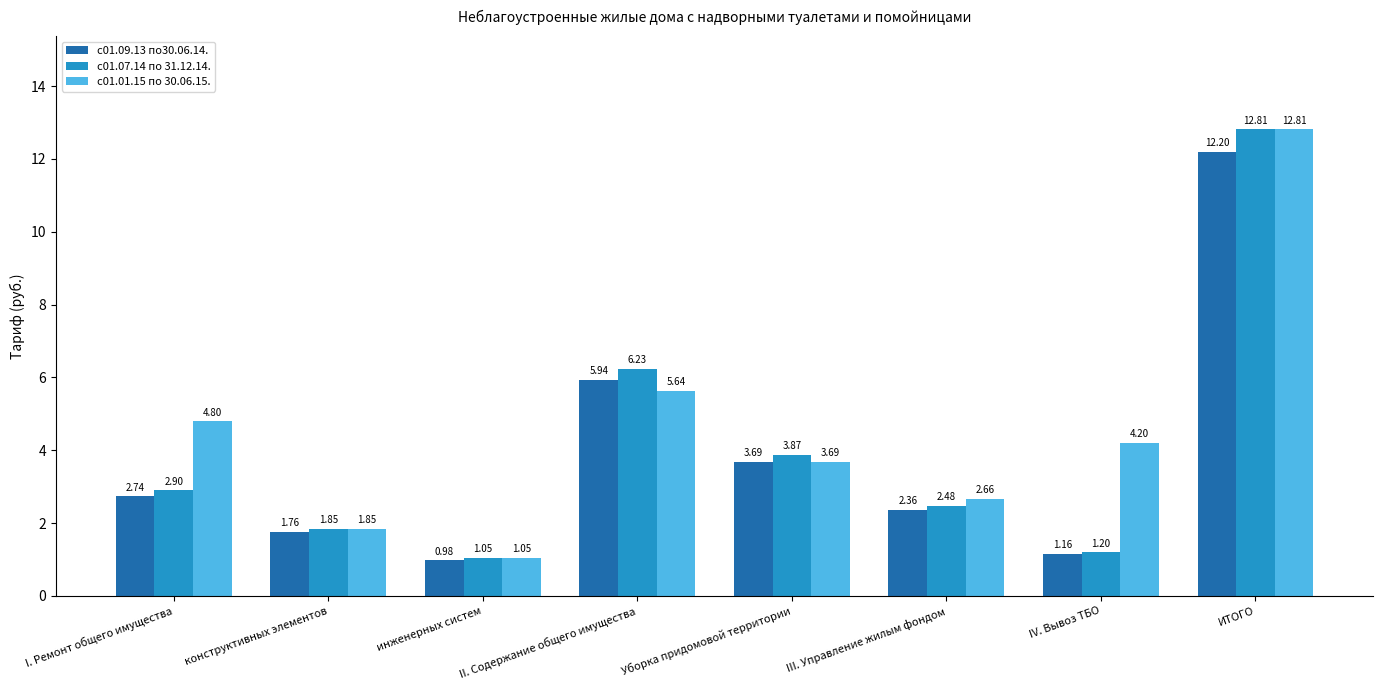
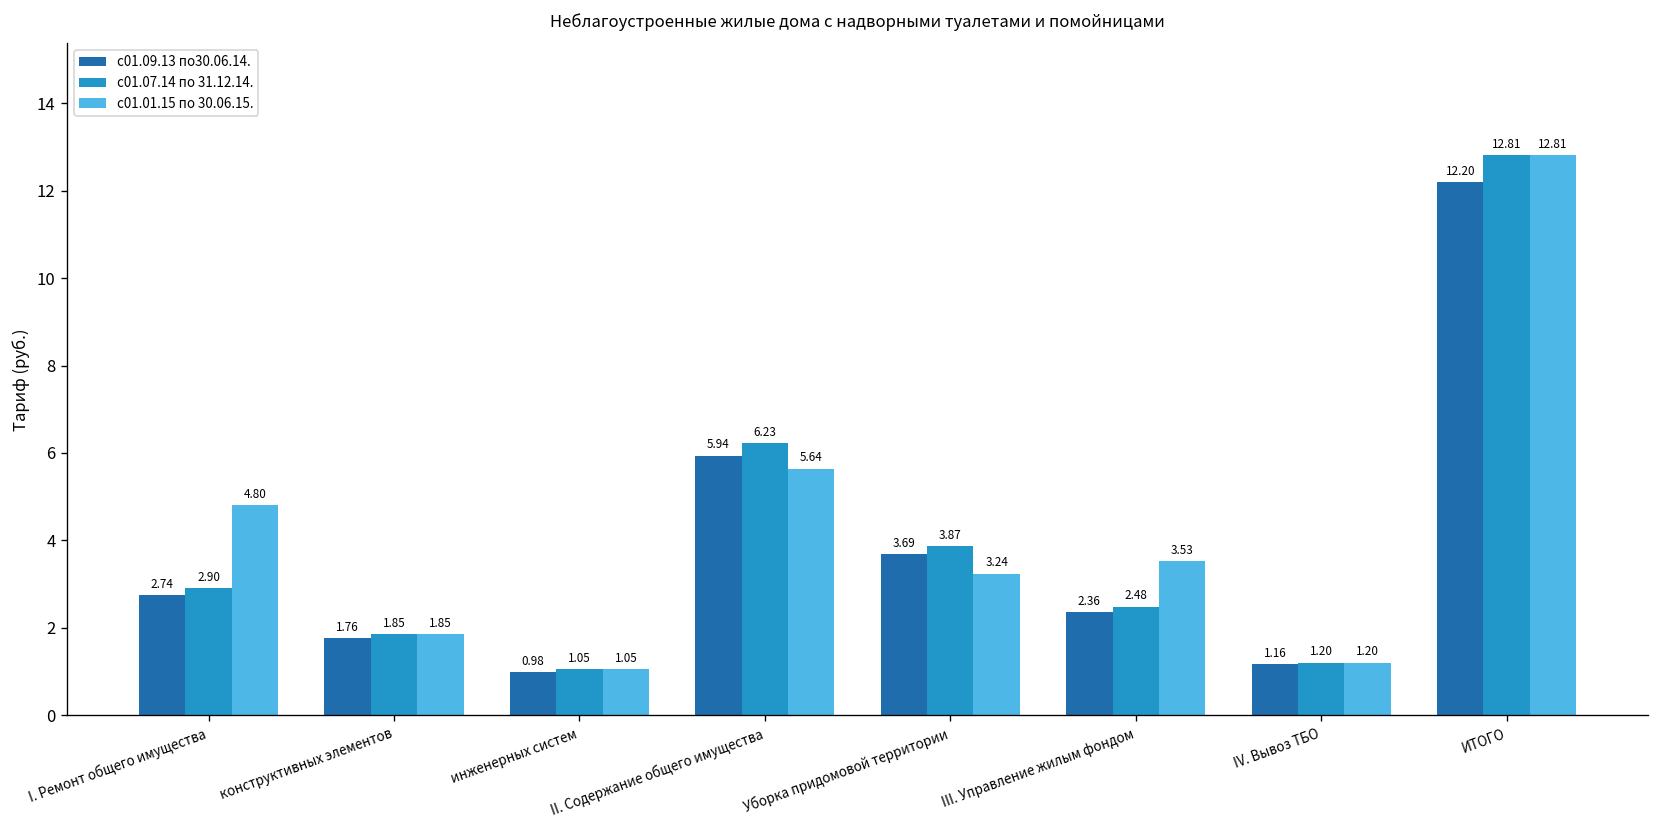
с01.01.15 по 30.06.15., Уборка придомовой территории: 3.69 -> 3.24
с01.01.15 по 30.06.15., III. Управление жилым фондом: 2.66 -> 3.53
с01.01.15 по 30.06.15., IV. Вывоз ТБО: 4.20 -> 1.20
